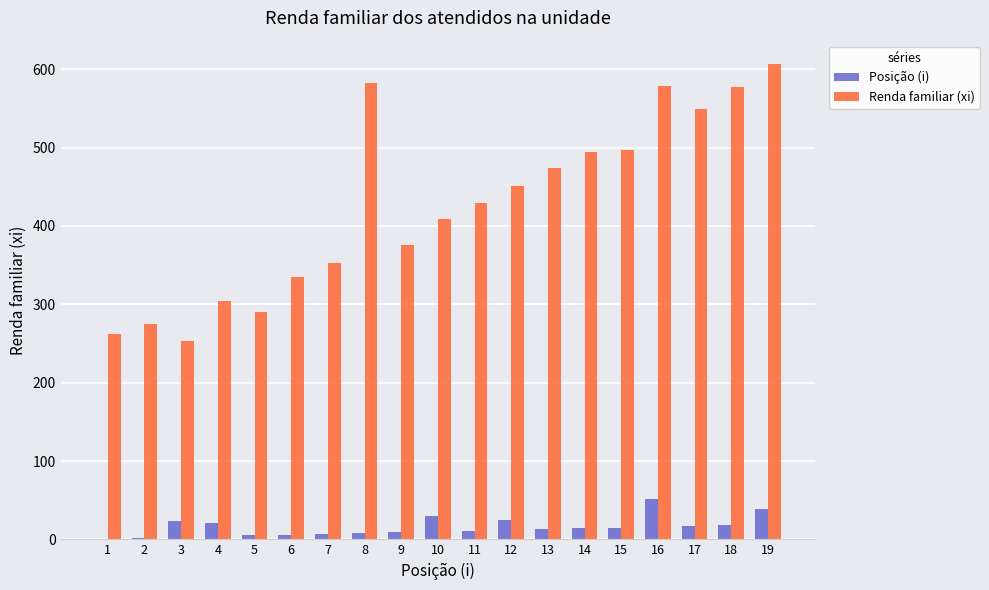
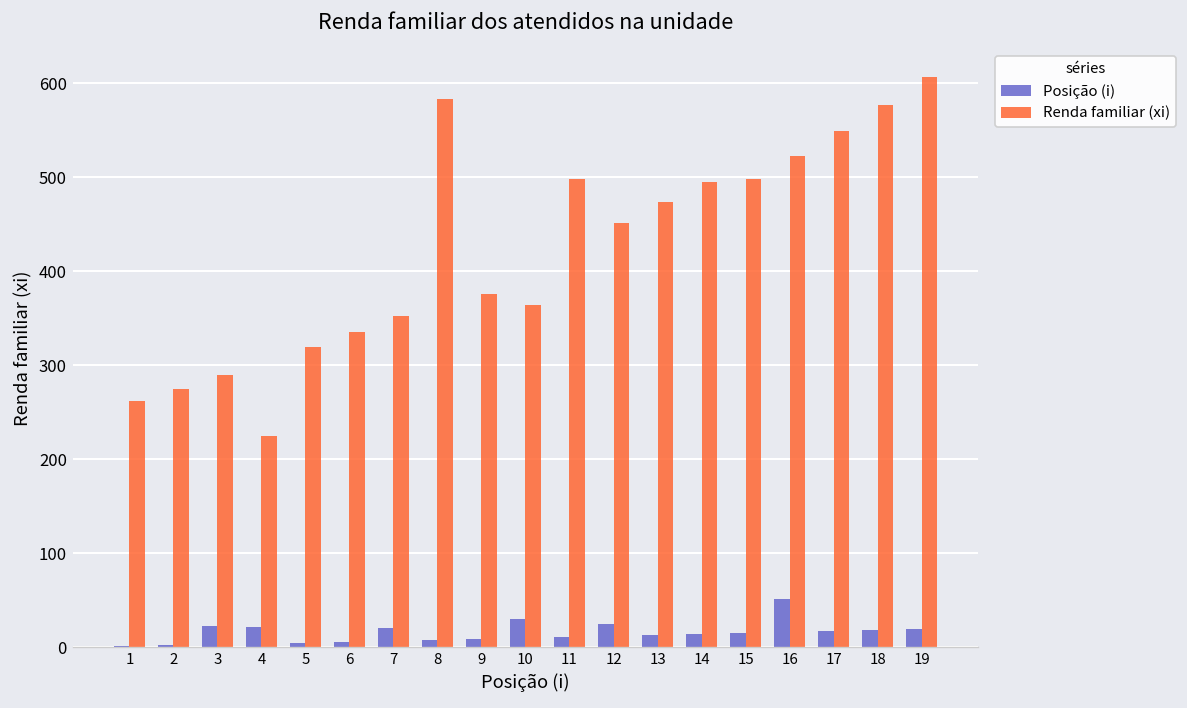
Renda familiar (xi), 3: 250 -> 290
Renda familiar (xi), 4: 300 -> 230
Renda familiar (xi), 5: 290 -> 320
Posição (i), 7: 10 -> 20
Renda familiar (xi), 10: 410 -> 360
Renda familiar (xi), 11: 430 -> 500
Renda familiar (xi), 16: 580 -> 520
Posição (i), 19: 40 -> 20
